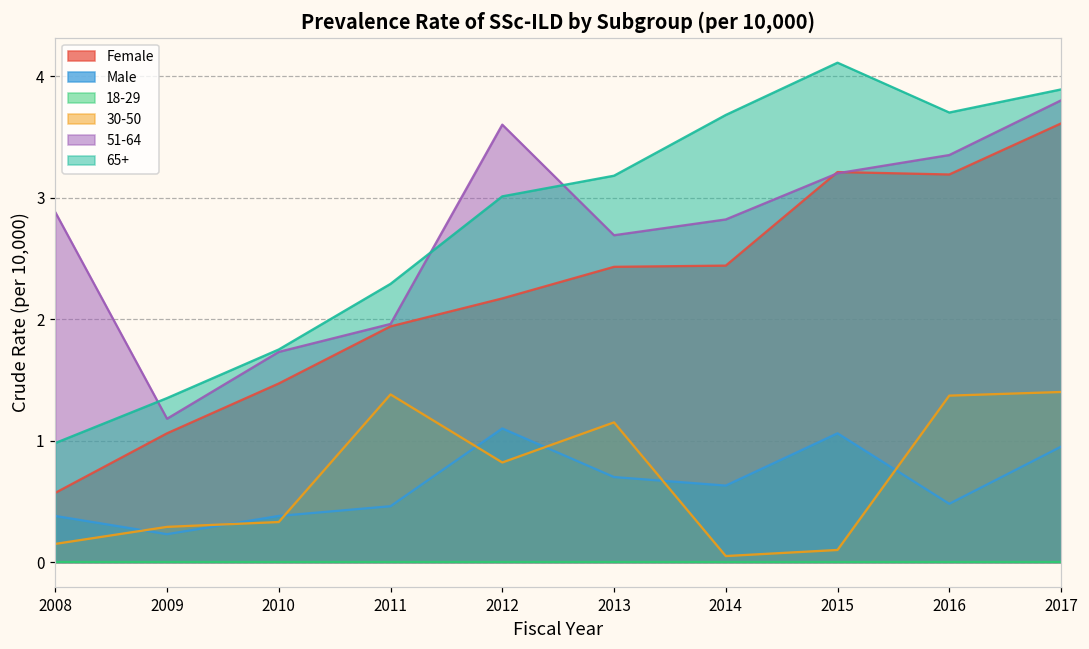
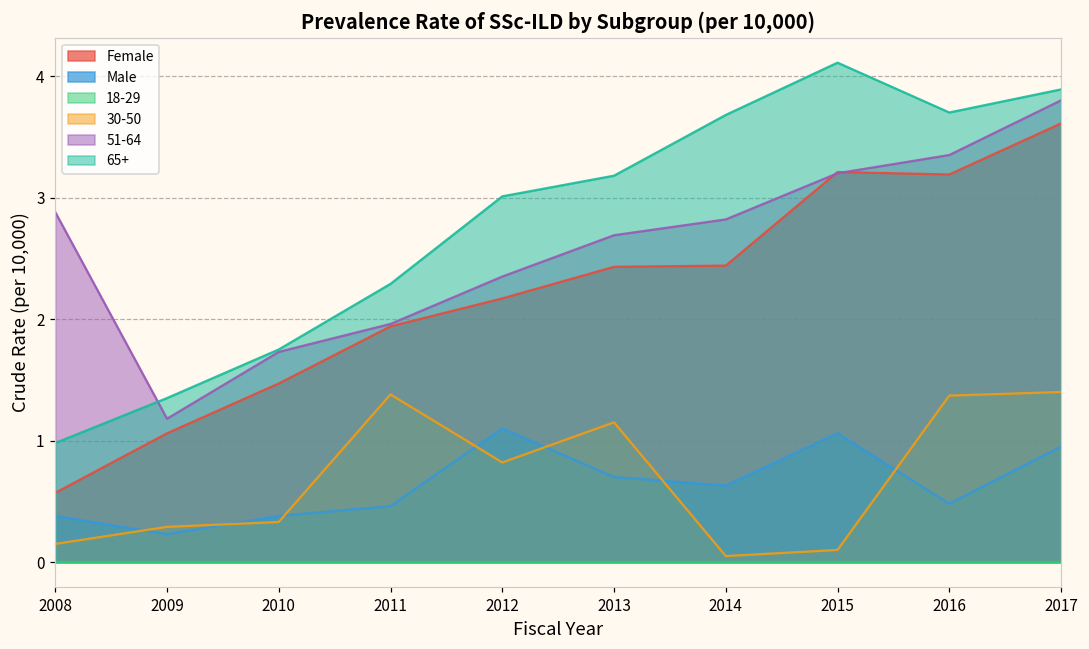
51-64, 2012: 3.60 -> 2.35
